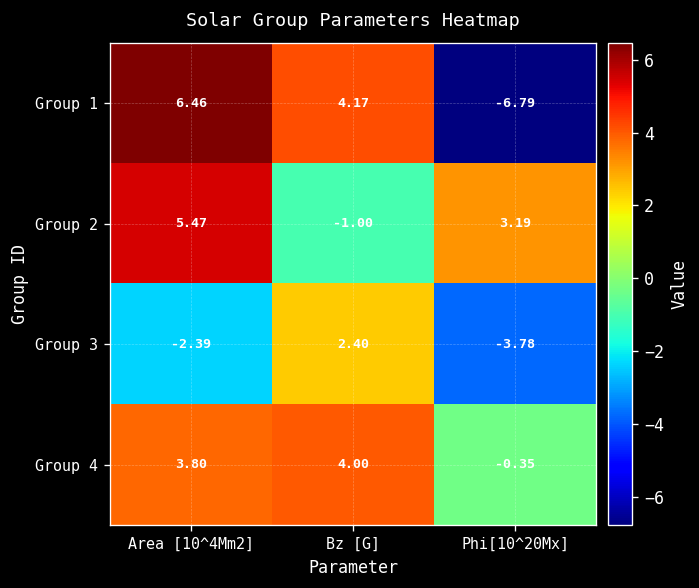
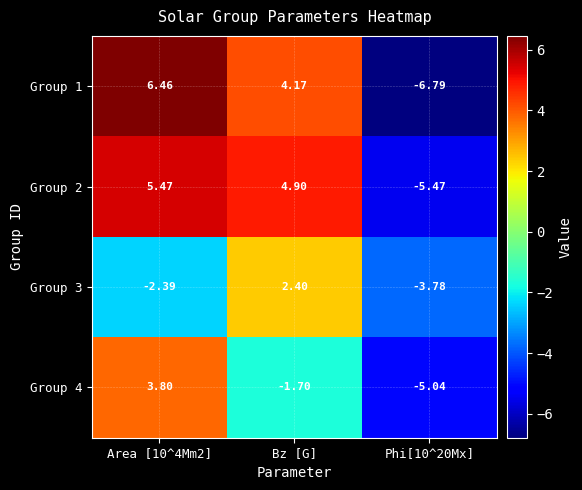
Group 2, Bz [G]: -1.00 -> 4.90
Group 2, Phi[10^20Mx]: 3.19 -> -5.47
Group 4, Bz [G]: 4.00 -> -1.70
Group 4, Phi[10^20Mx]: -0.35 -> -5.04
